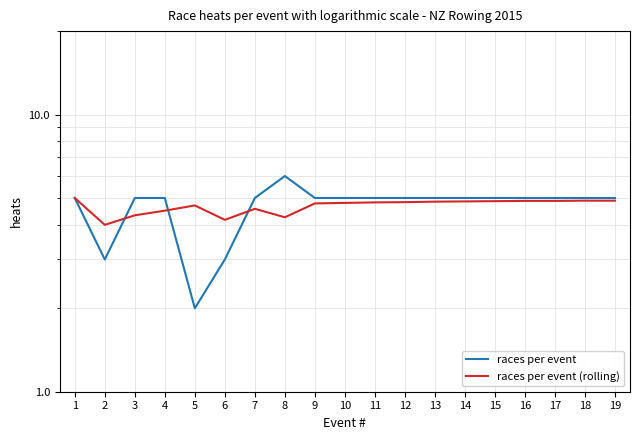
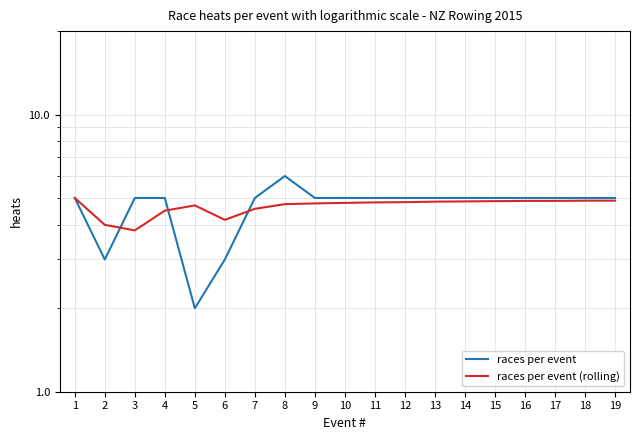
races per event (rolling), 3: 4.3 -> 3.8
races per event (rolling), 8: 4.3 -> 4.8
